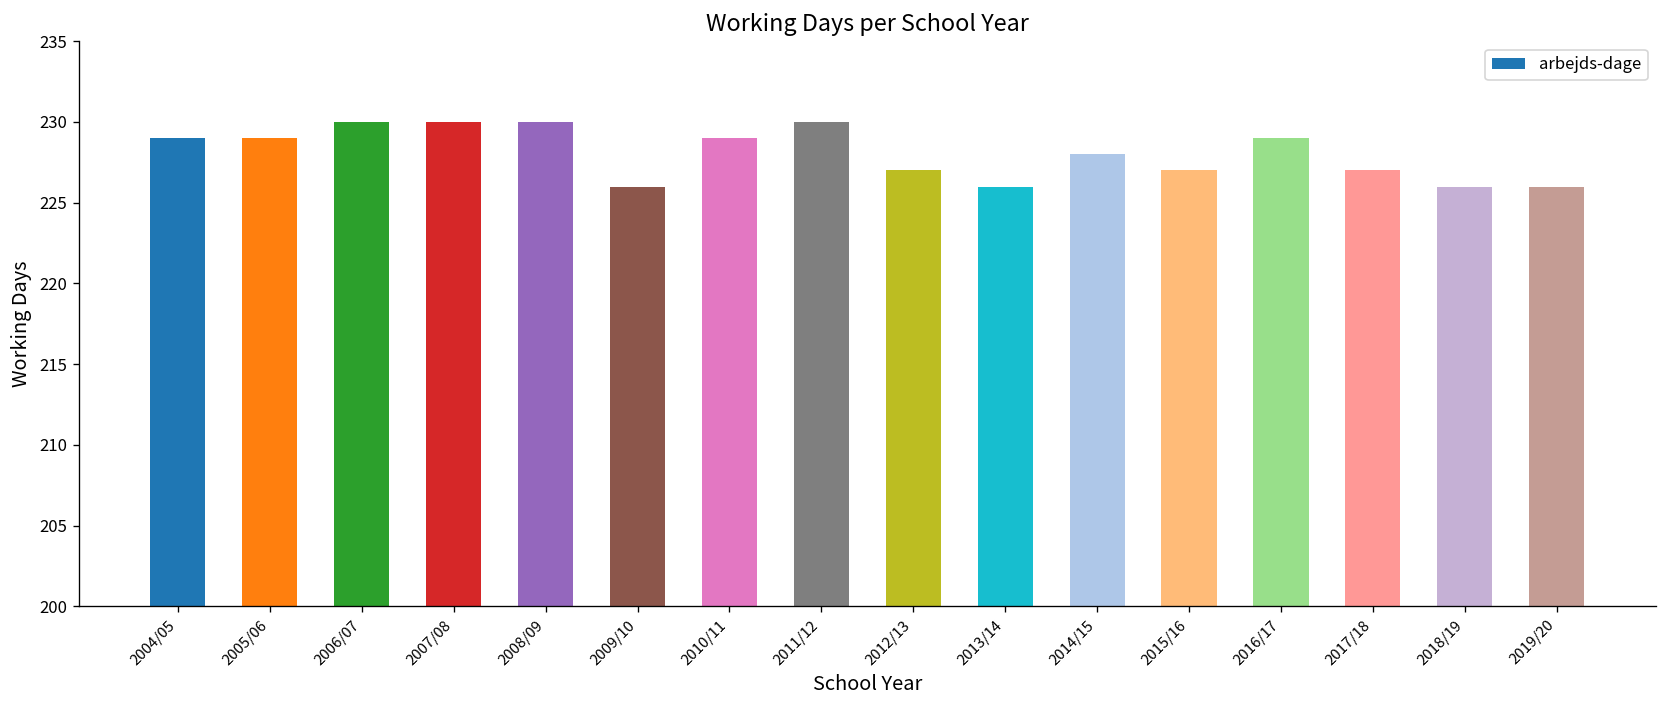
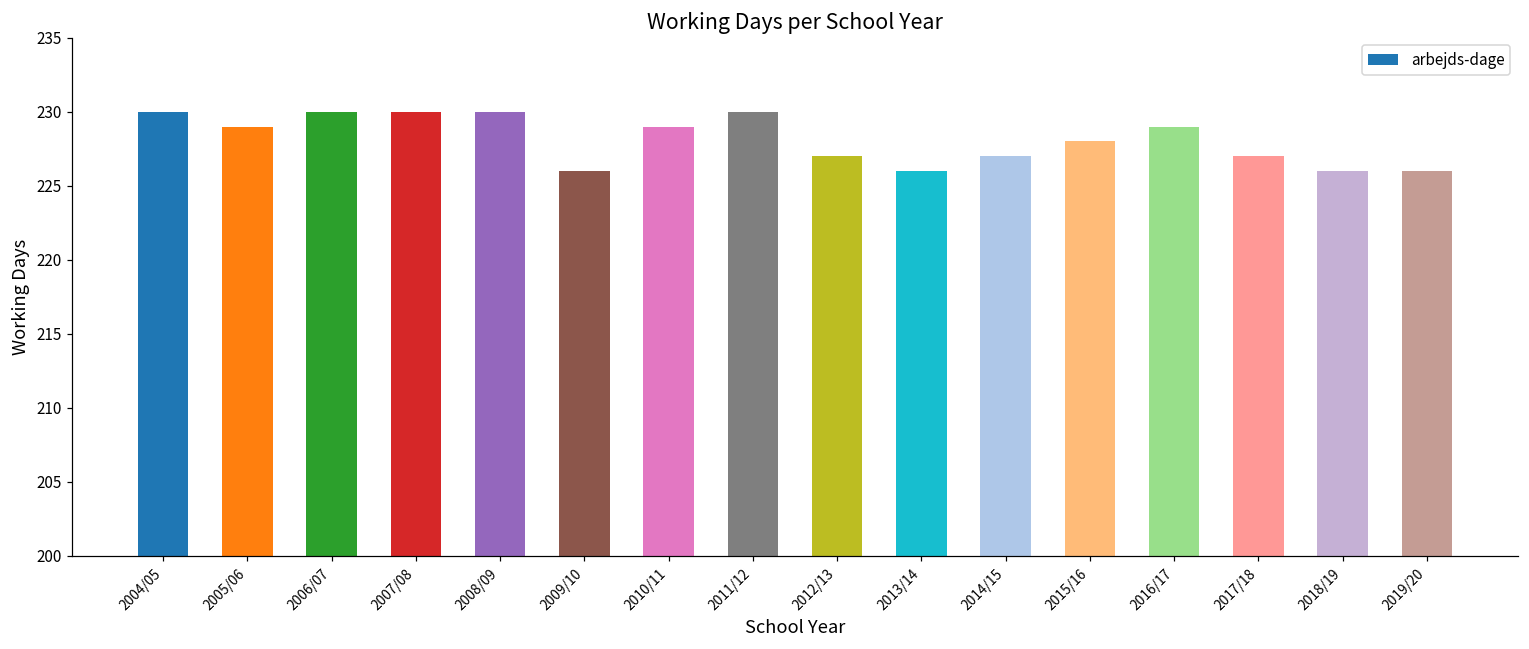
2004/05: 229 -> 230
2014/15: 228 -> 227
2015/16: 227 -> 228
